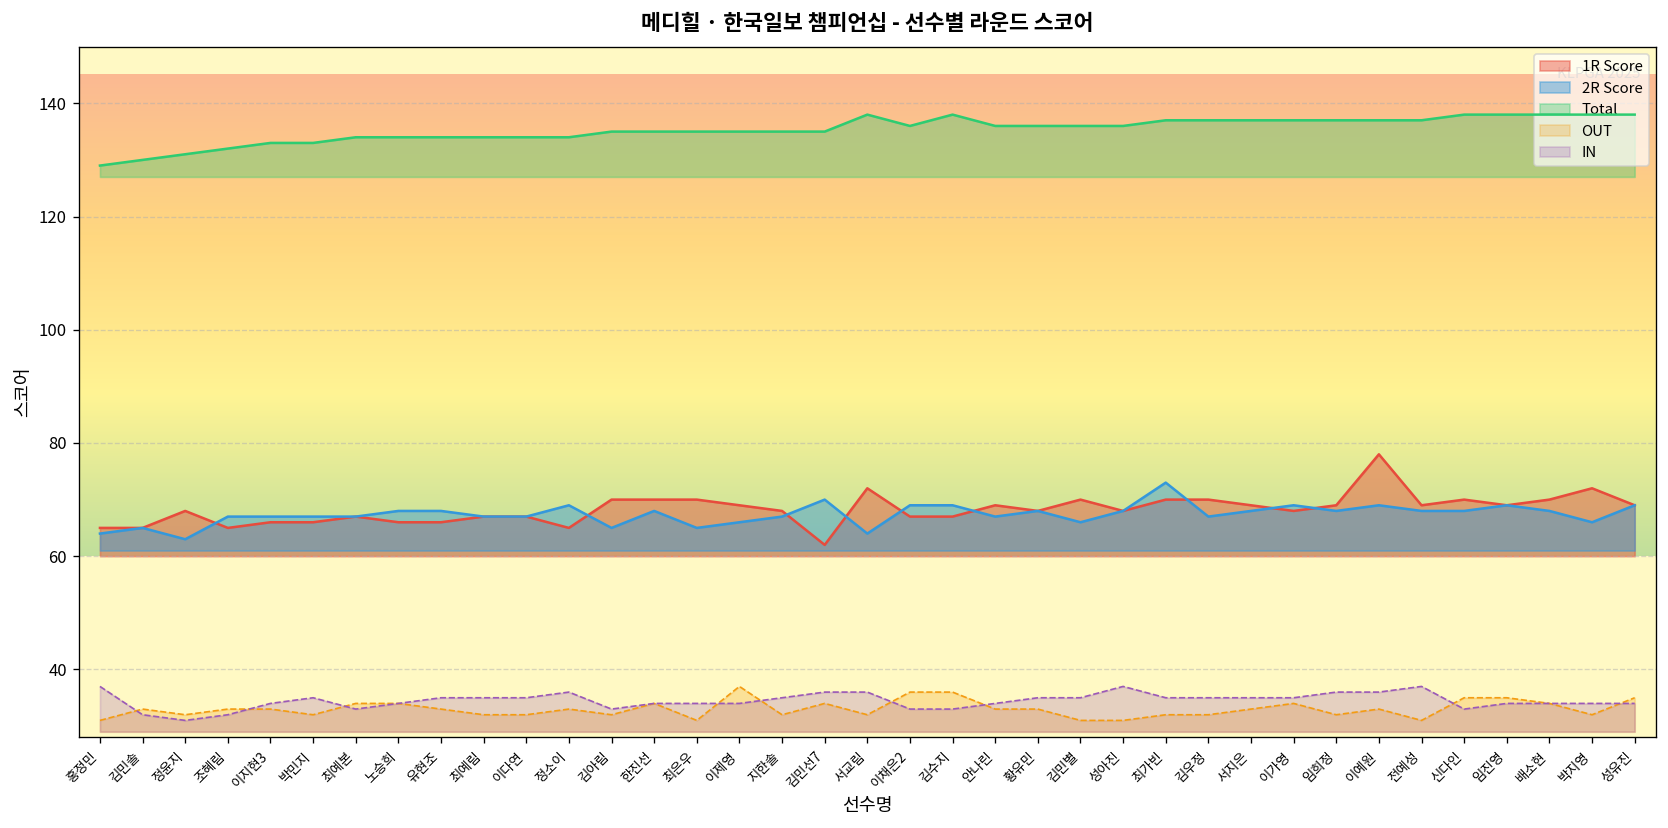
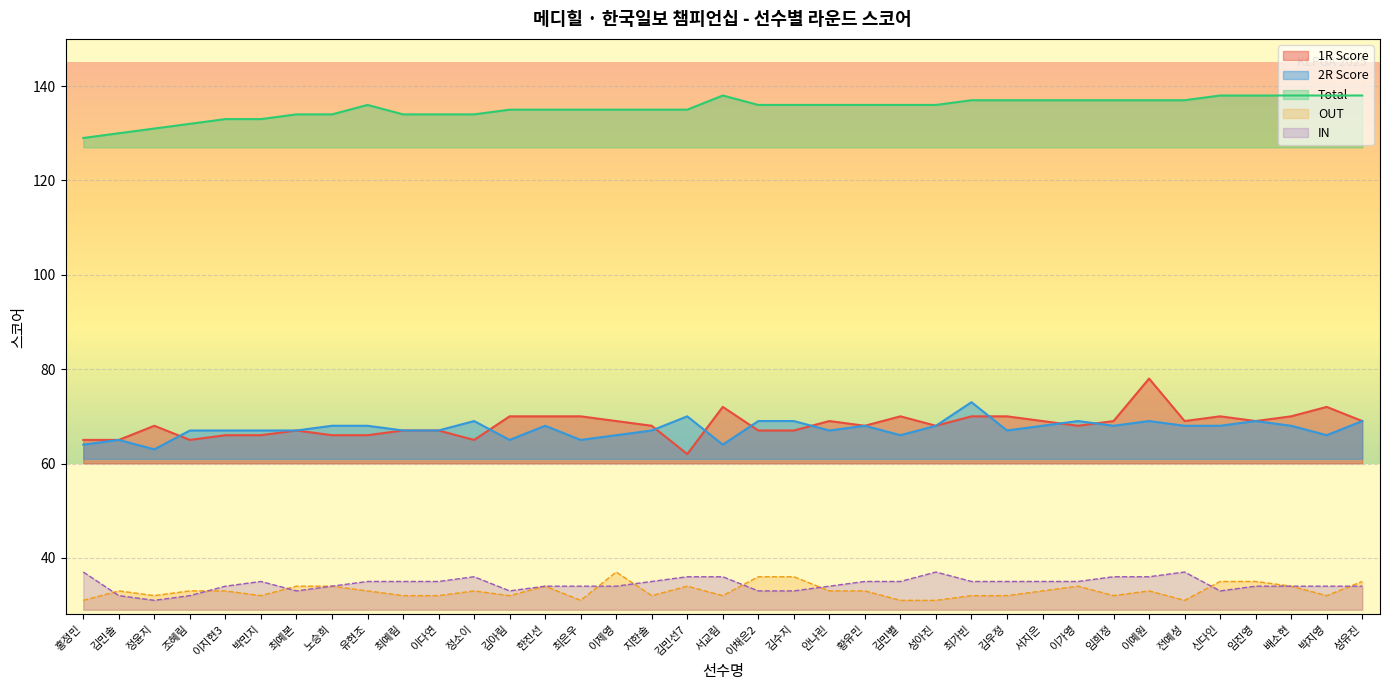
Total, 유현조: 134 -> 136
Total, 김수지: 138 -> 136
